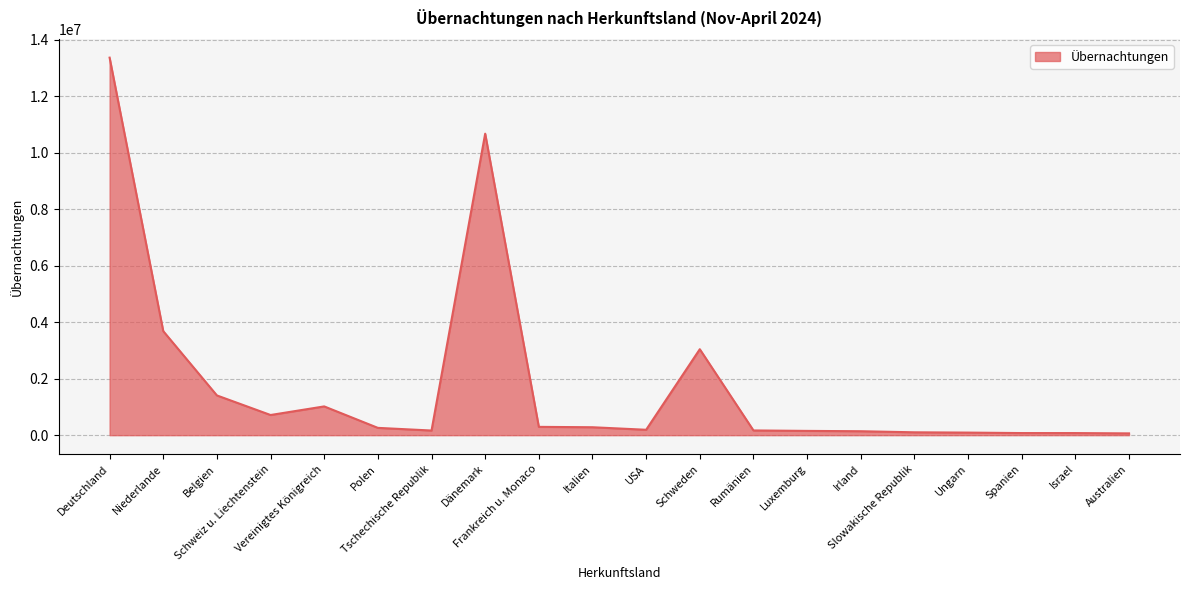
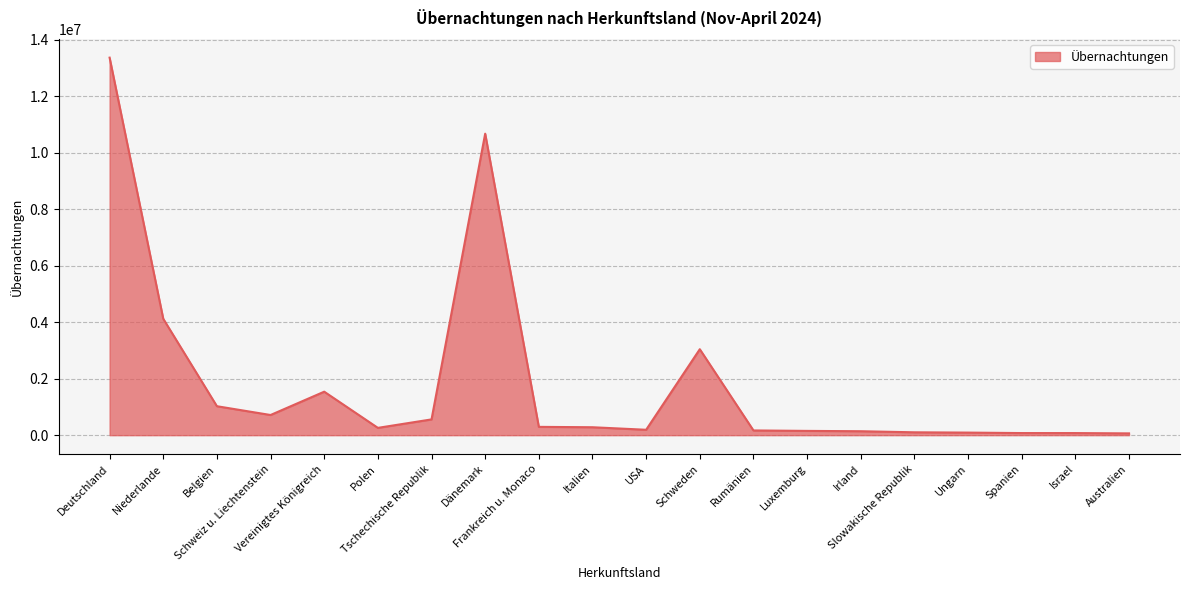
Niederlande: 3700000 -> 4100000
Belgien: 1400000 -> 1000000
Vereinigtes Königreich: 1000000 -> 1500000
Tschechische Republik: 200000 -> 600000
